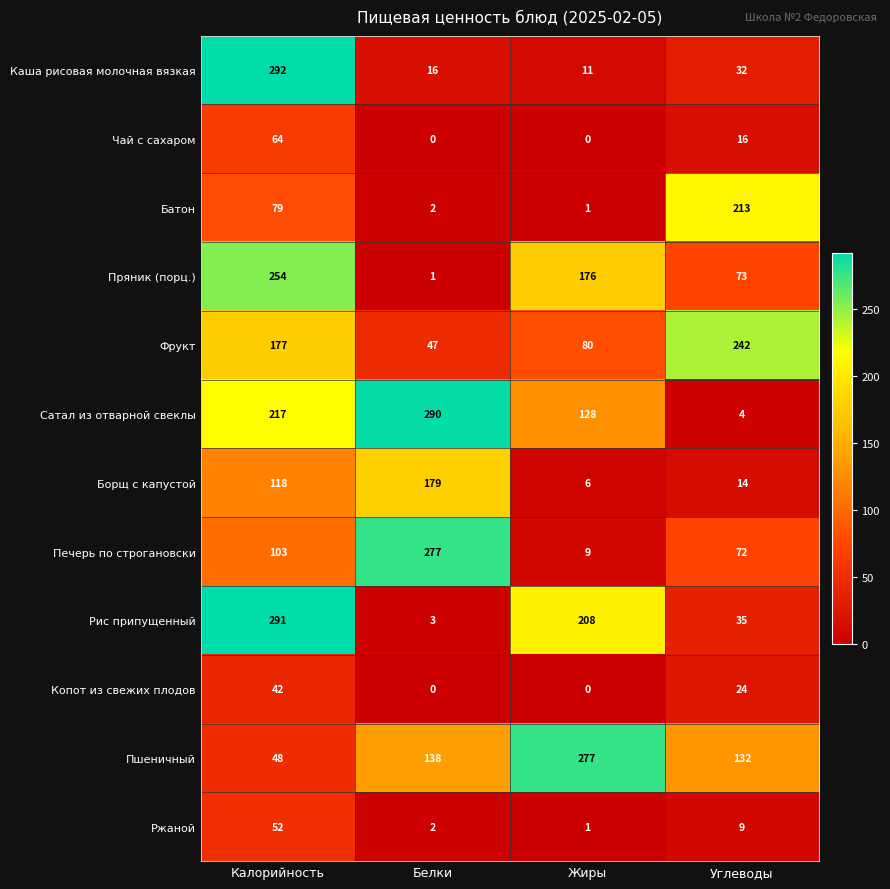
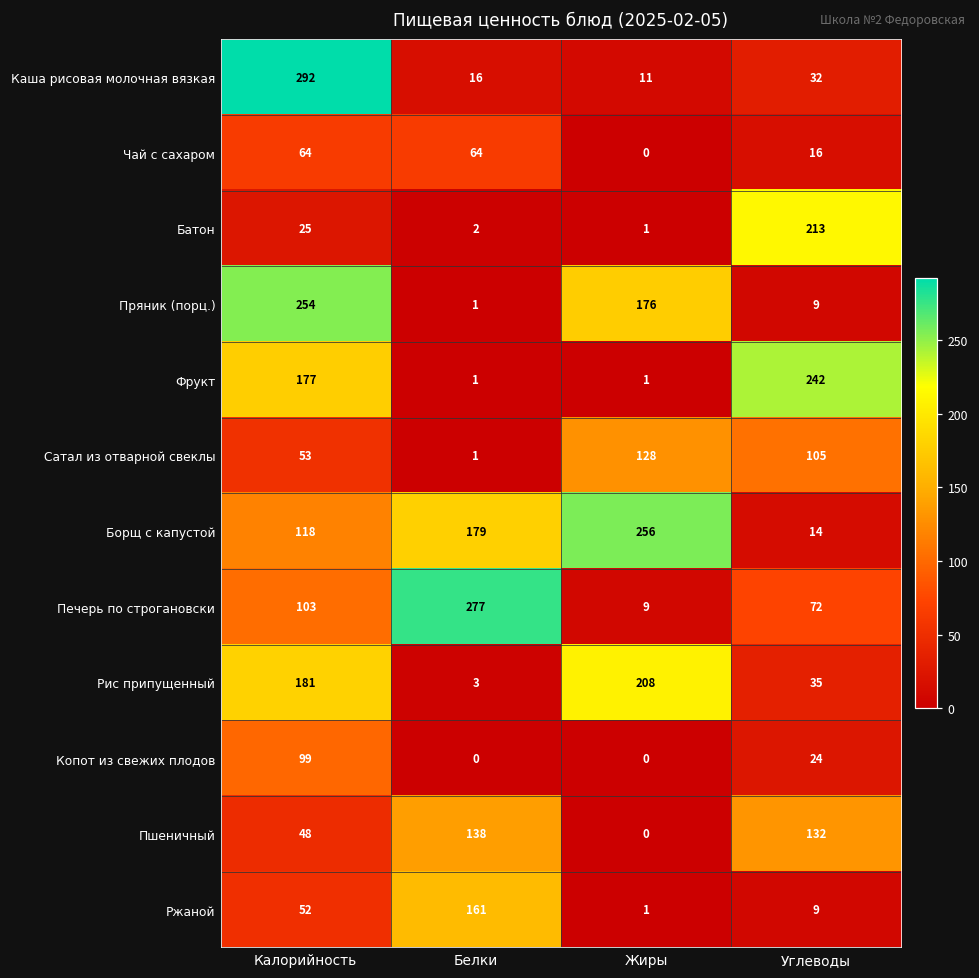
Чай с сахаром, Белки: 0 -> 64
Батон, Калорийность: 79 -> 25
Пряник (порц.), Углеводы: 73 -> 9
Фрукт, Белки: 47 -> 1
Фрукт, Жиры: 80 -> 1
Сатал из отварной свеклы, Калорийность: 217 -> 53
Сатал из отварной свеклы, Белки: 290 -> 1
Сатал из отварной свеклы, Углеводы: 4 -> 105
Борщ с капустой, Жиры: 6 -> 256
Рис припущенный, Калорийность: 291 -> 181
Копот из свежих плодов, Калорийность: 42 -> 99
Пшеничный, Жиры: 277 -> 0
Ржаной, Белки: 2 -> 161
